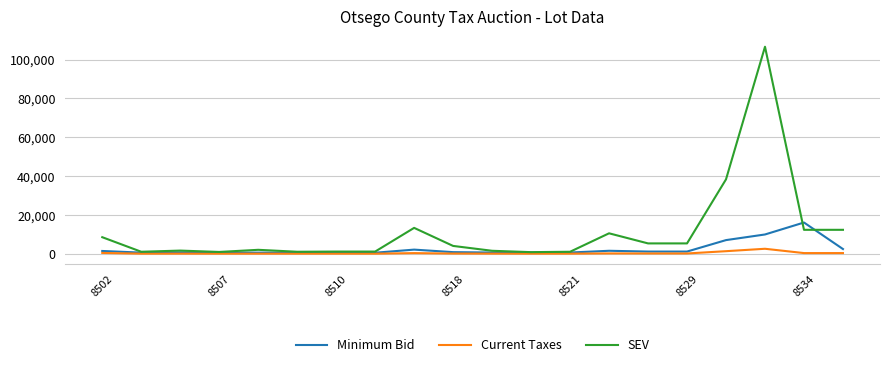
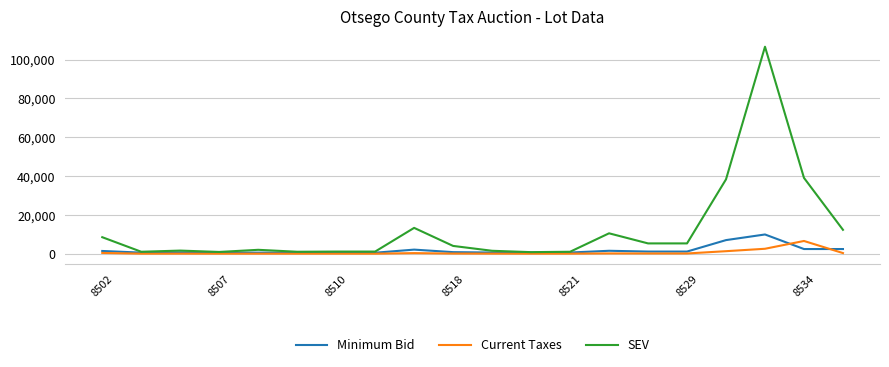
Minimum Bid, 8534: 16,000 -> 2,000
Current Taxes, 8534: 0 -> 7,000
SEV, 8534: 12,000 -> 39,000
